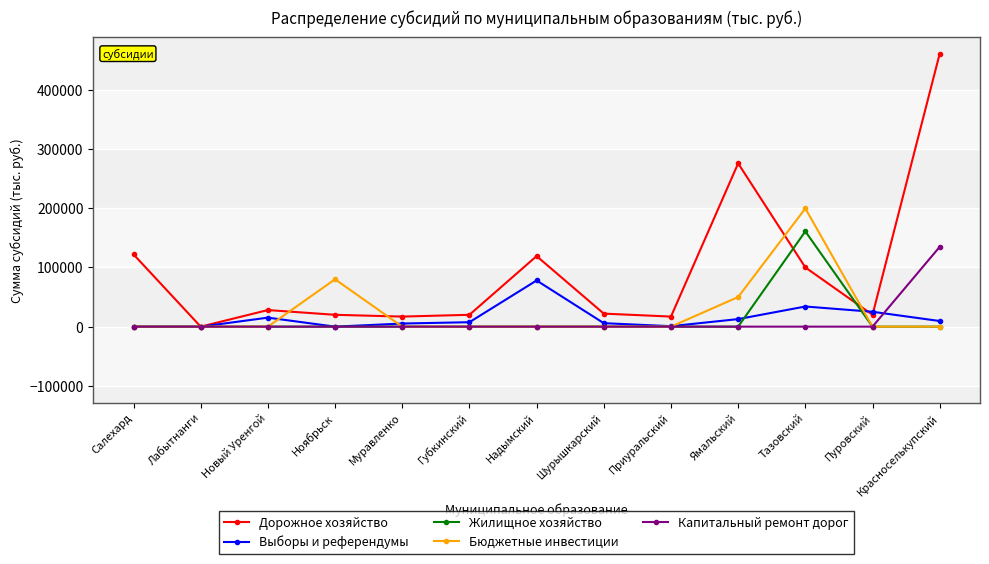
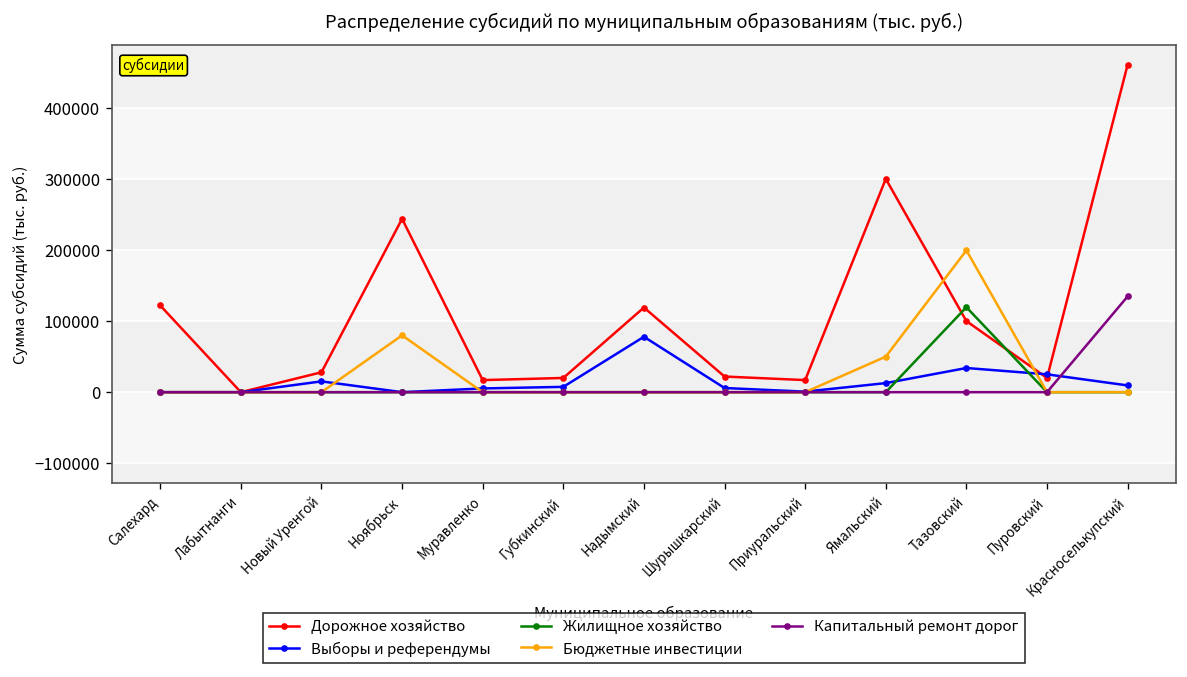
Дорожное хозяйство, Ноябрьск: 20000 -> 240000
Дорожное хозяйство, Ямальский: 280000 -> 300000
Жилищное хозяйство, Тазовский: 160000 -> 120000
